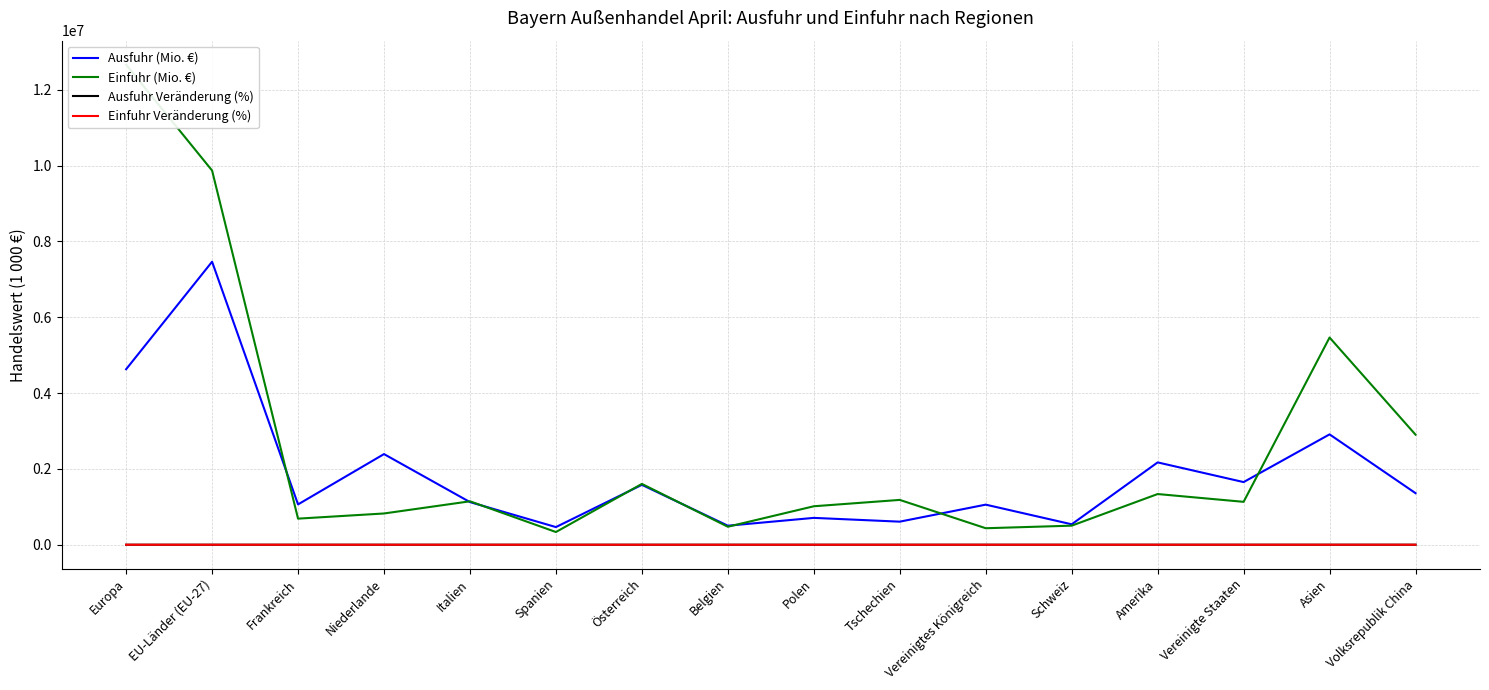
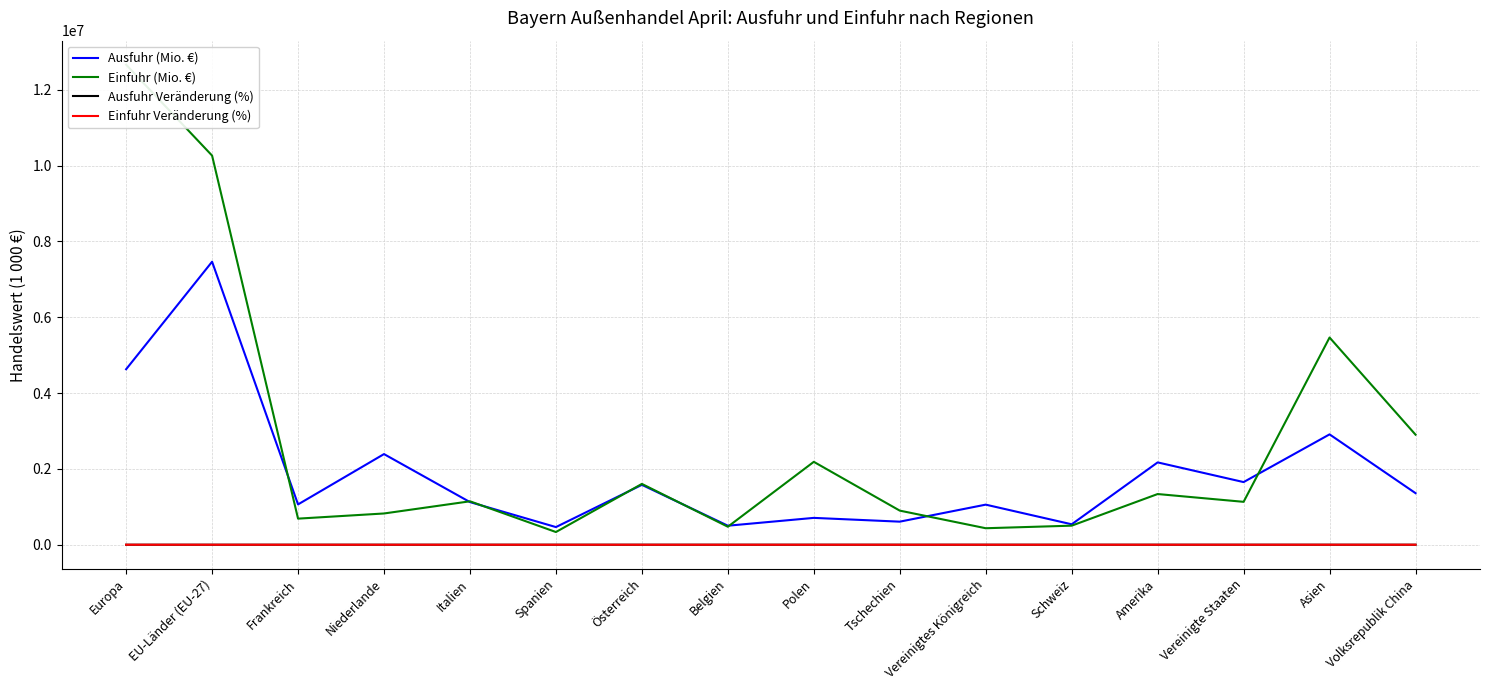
Einfuhr (Mio. €), EU-Länder (EU-27): 9900000 -> 10300000
Einfuhr (Mio. €), Polen: 1000000 -> 2200000
Einfuhr (Mio. €), Tschechien: 1200000 -> 900000
